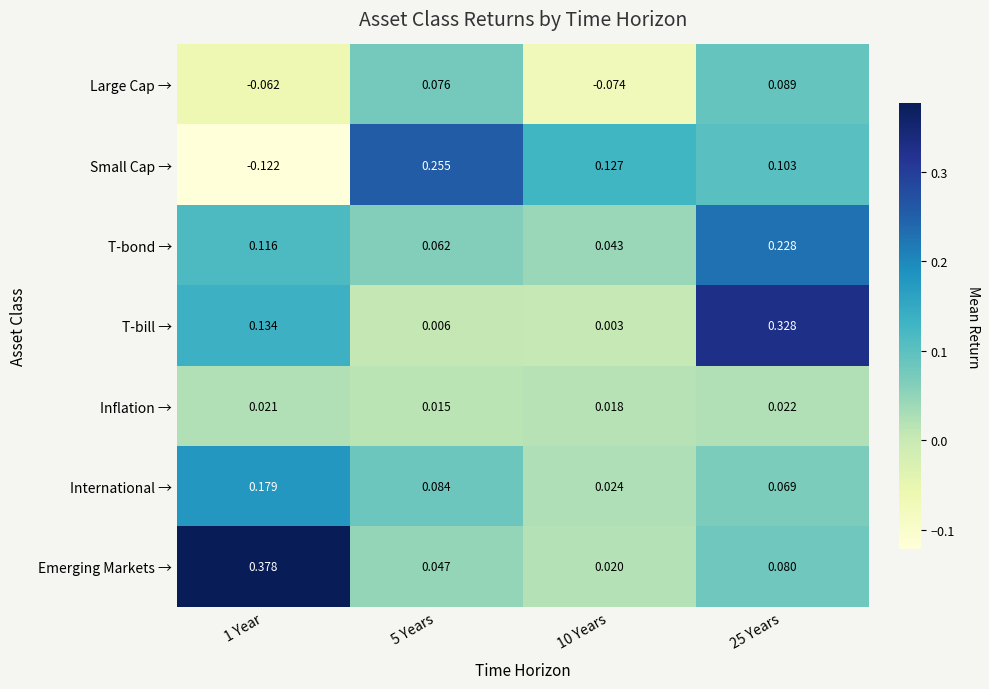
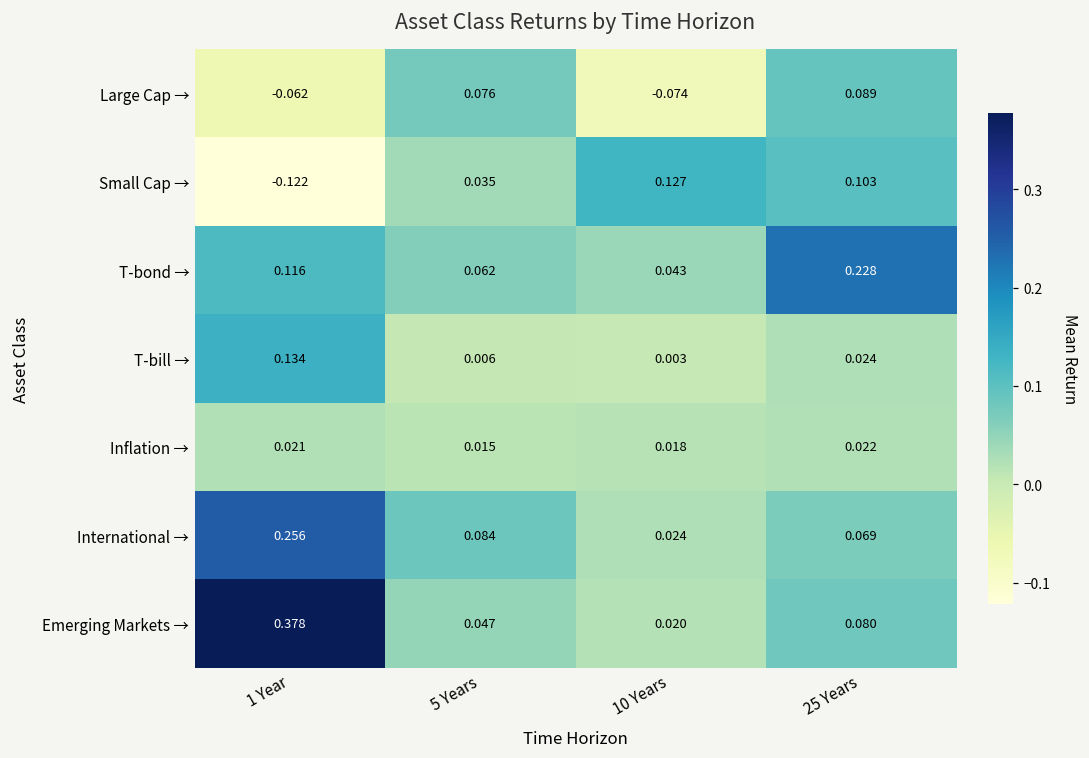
Small Cap →, 5 Years: 0.255 -> 0.035
T-bill →, 25 Years: 0.328 -> 0.024
International →, 1 Year: 0.179 -> 0.256
